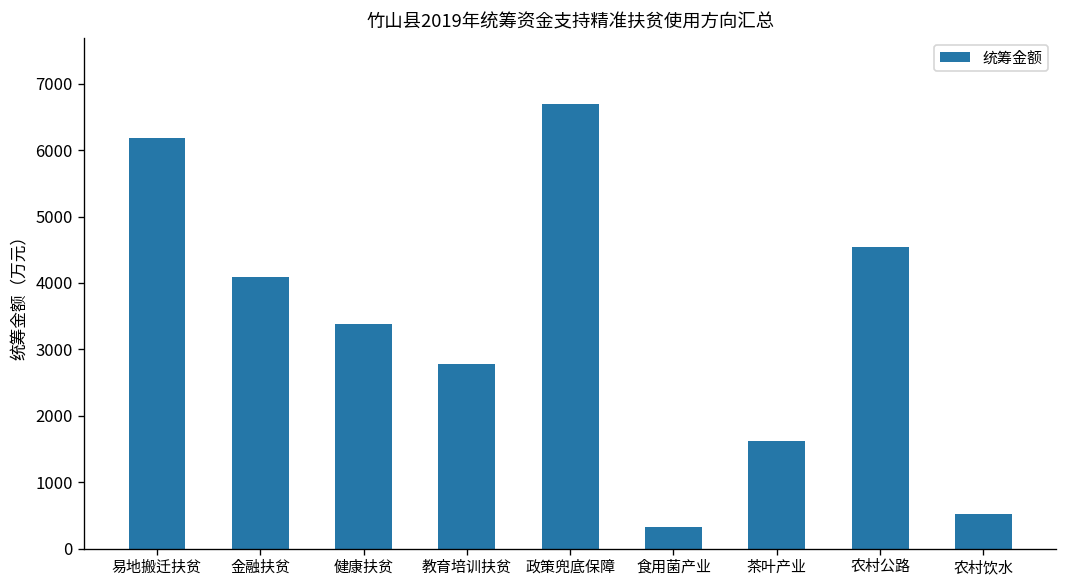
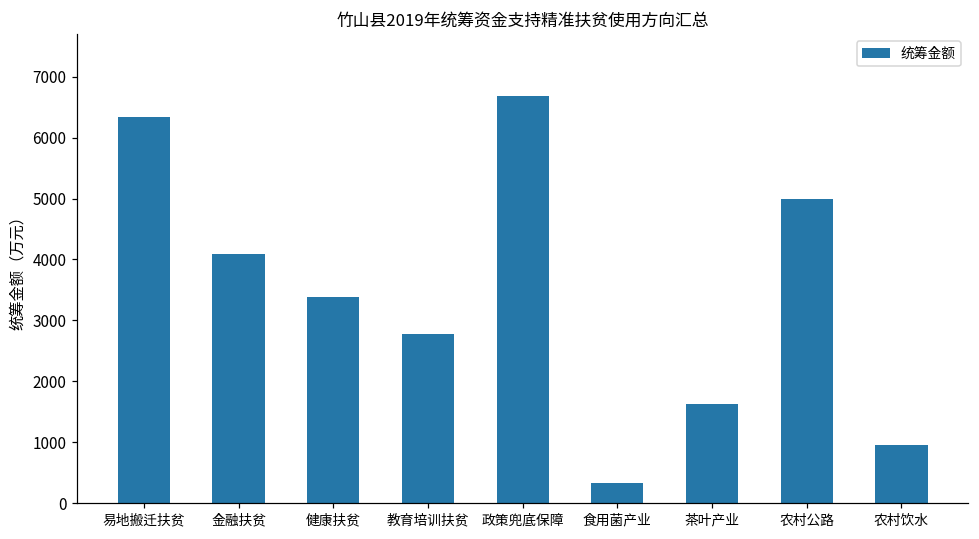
易地搬迁扶贫: 6200 -> 6300
农村公路: 4500 -> 5000
农村饮水: 500 -> 900
